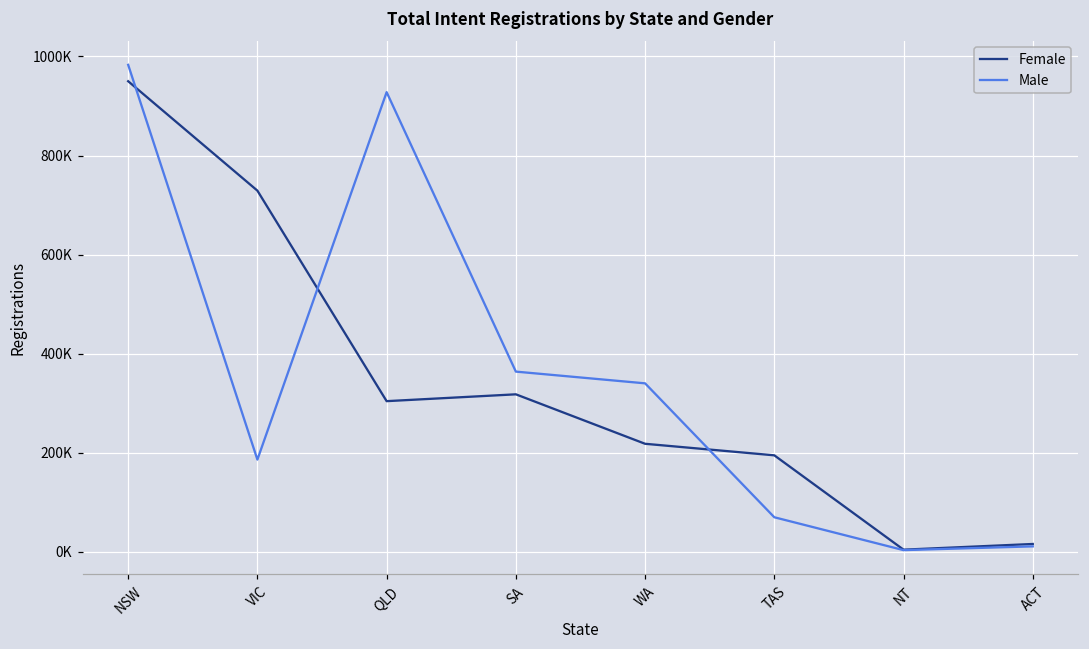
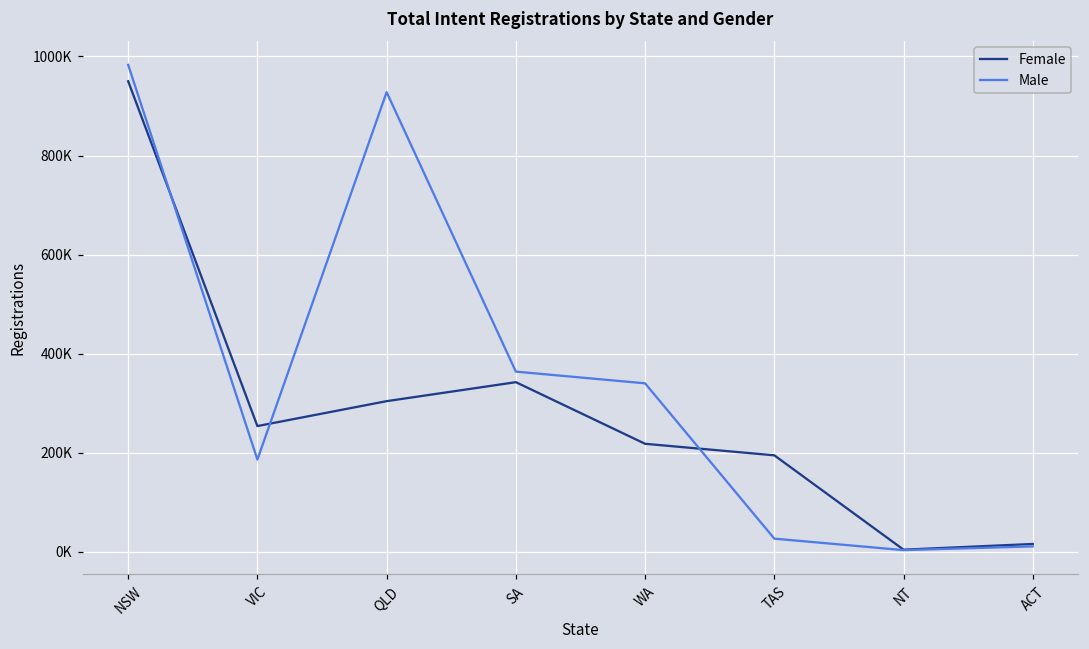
Female, VIC: 730000 -> 250000
Female, SA: 320000 -> 340000
Male, TAS: 70000 -> 30000
